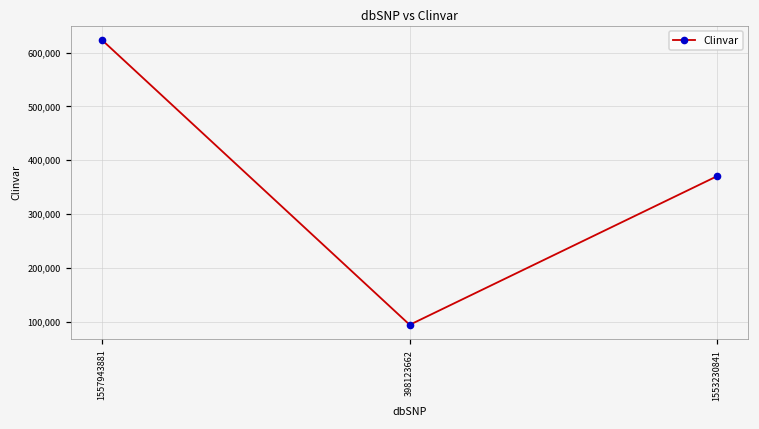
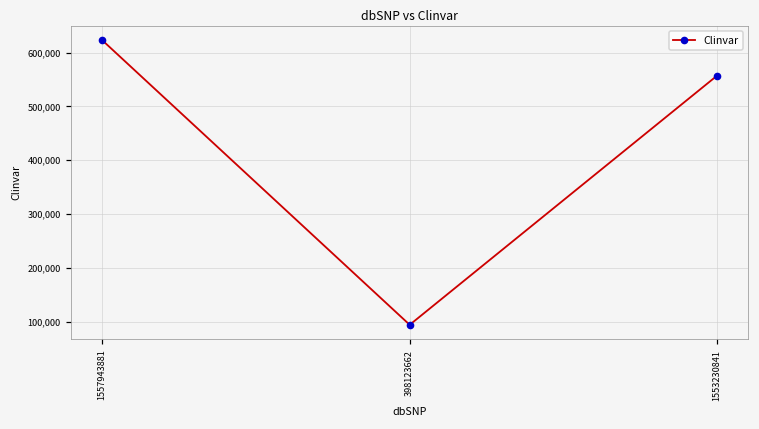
1553230841: 370,000 -> 560,000
